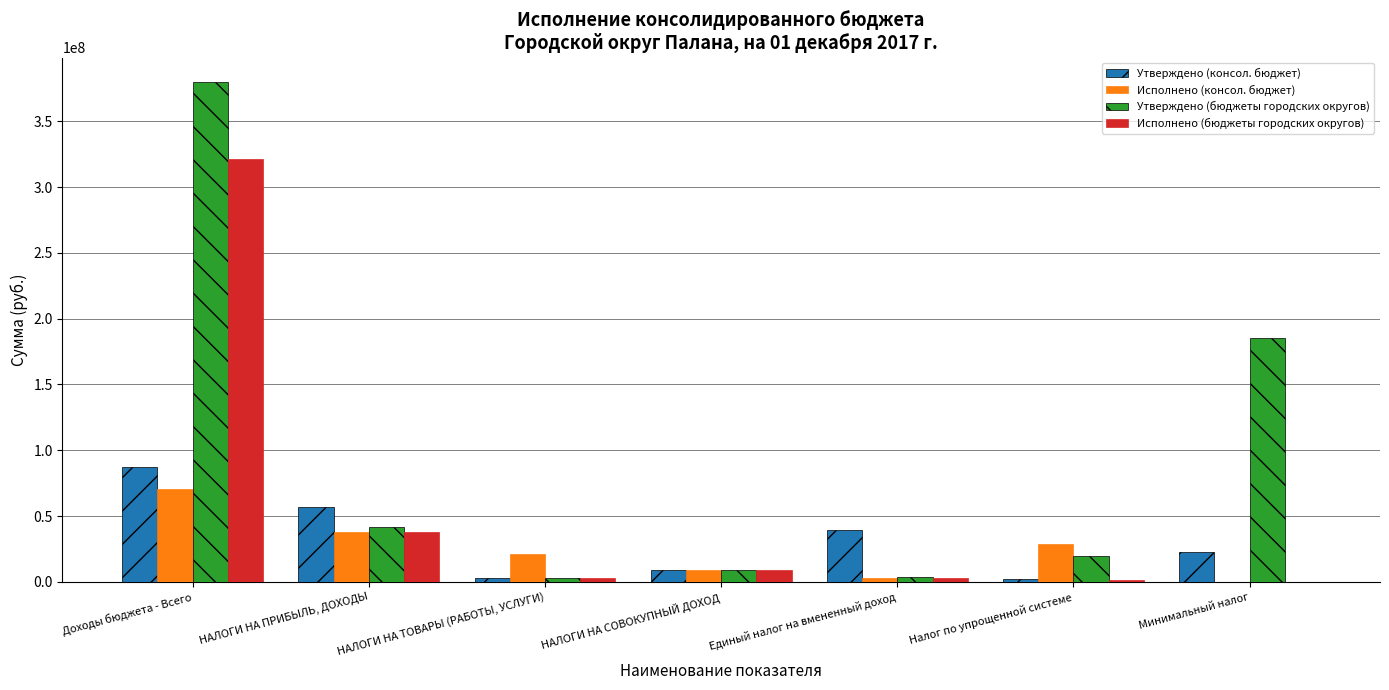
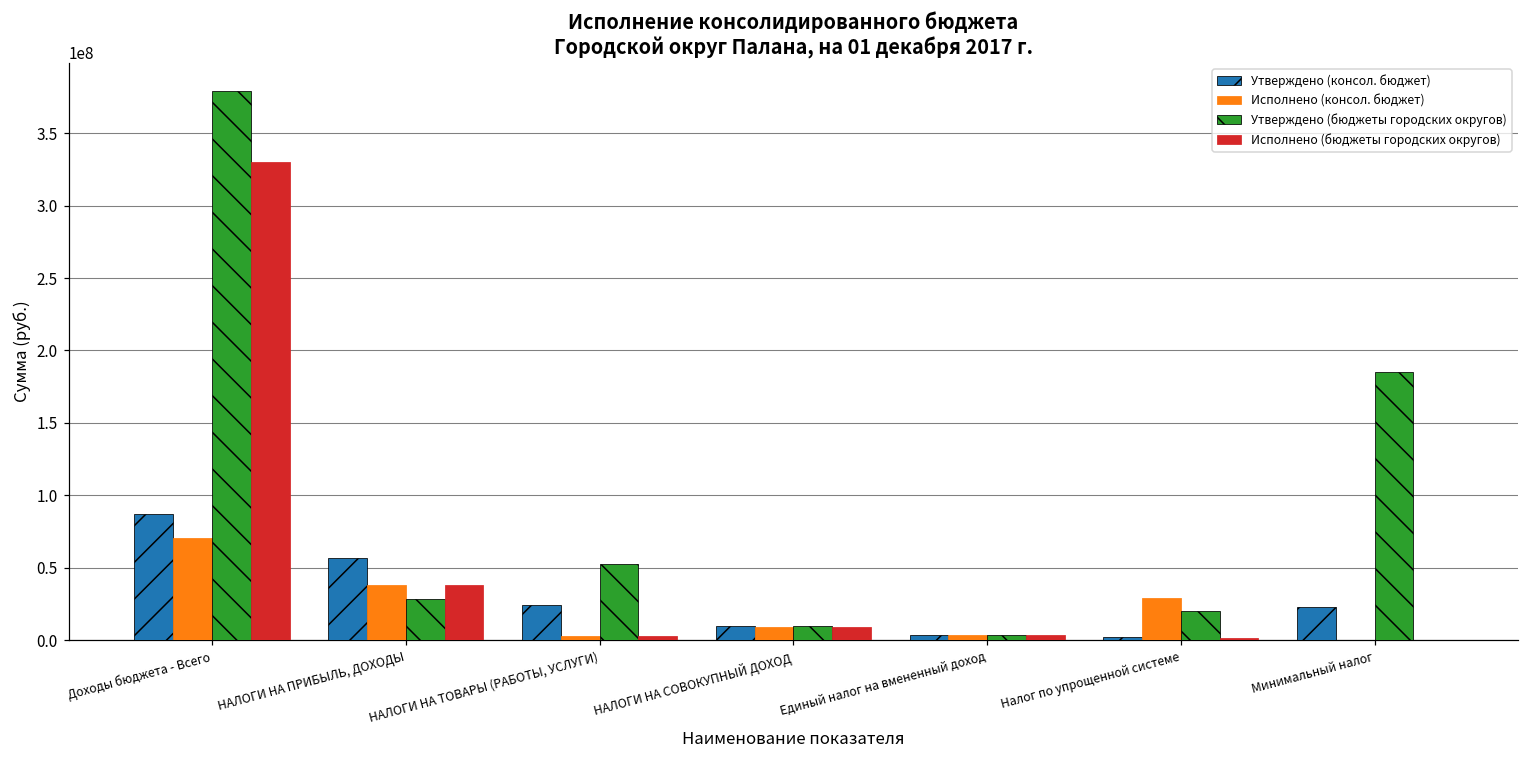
Исполнено (бюджеты городских округов), Доходы бюджета - Всего: 321000000 -> 330000000
Утверждено (бюджеты городских округов), НАЛОГИ НА ПРИБЫЛЬ, ДОХОДЫ: 42000000 -> 28000000
Утверждено (консол. бюджет), НАЛОГИ НА ТОВАРЫ (РАБОТЫ, УСЛУГИ): 3000000 -> 24000000
Исполнено (консол. бюджет), НАЛОГИ НА ТОВАРЫ (РАБОТЫ, УСЛУГИ): 21000000 -> 3000000
Утверждено (бюджеты городских округов), НАЛОГИ НА ТОВАРЫ (РАБОТЫ, УСЛУГИ): 3000000 -> 53000000
Утверждено (консол. бюджет), Единый налог на вмененный доход: 39000000 -> 4000000
